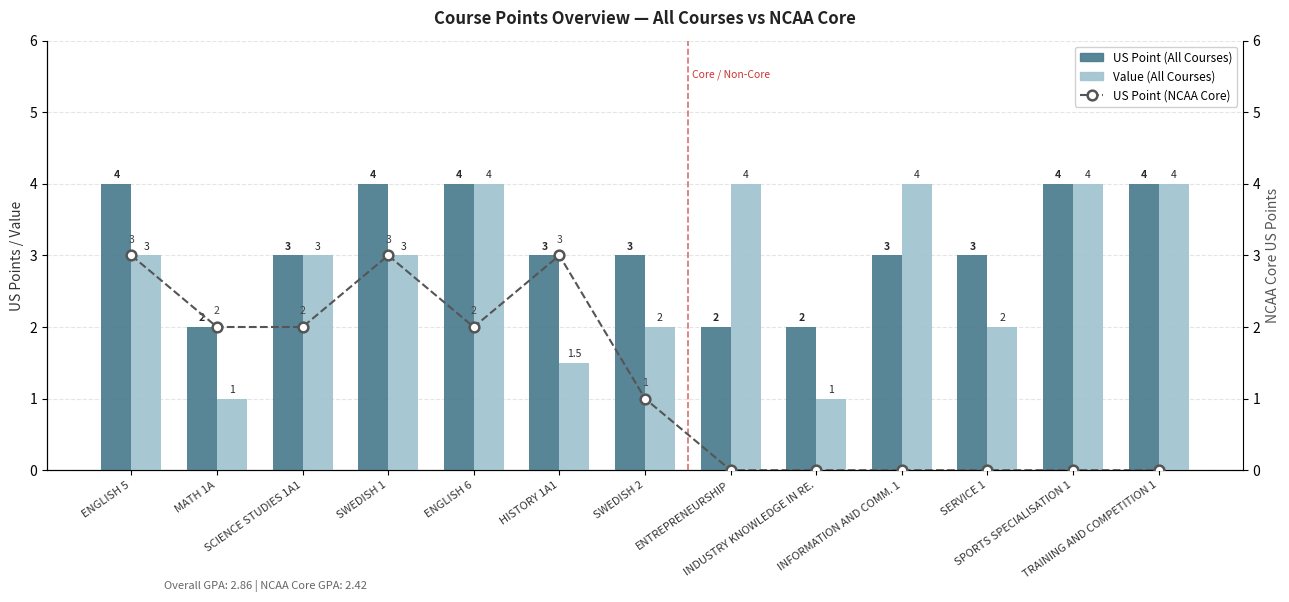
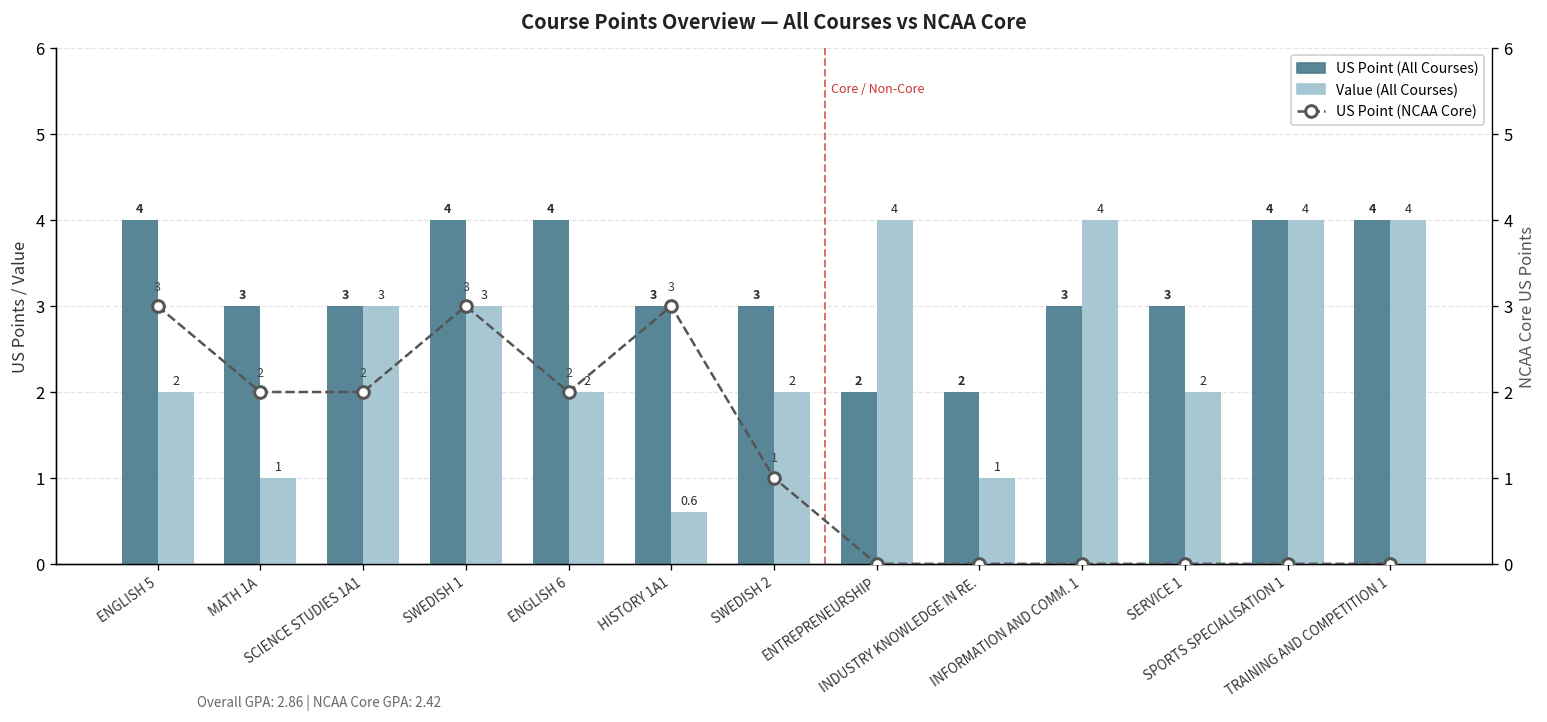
Value (All Courses), ENGLISH 5: 3 -> 2
US Point (All Courses), MATH 1A: 2 -> 3
Value (All Courses), ENGLISH 6: 4 -> 2
Value (All Courses), HISTORY 1A1: 1.5 -> 0.6
